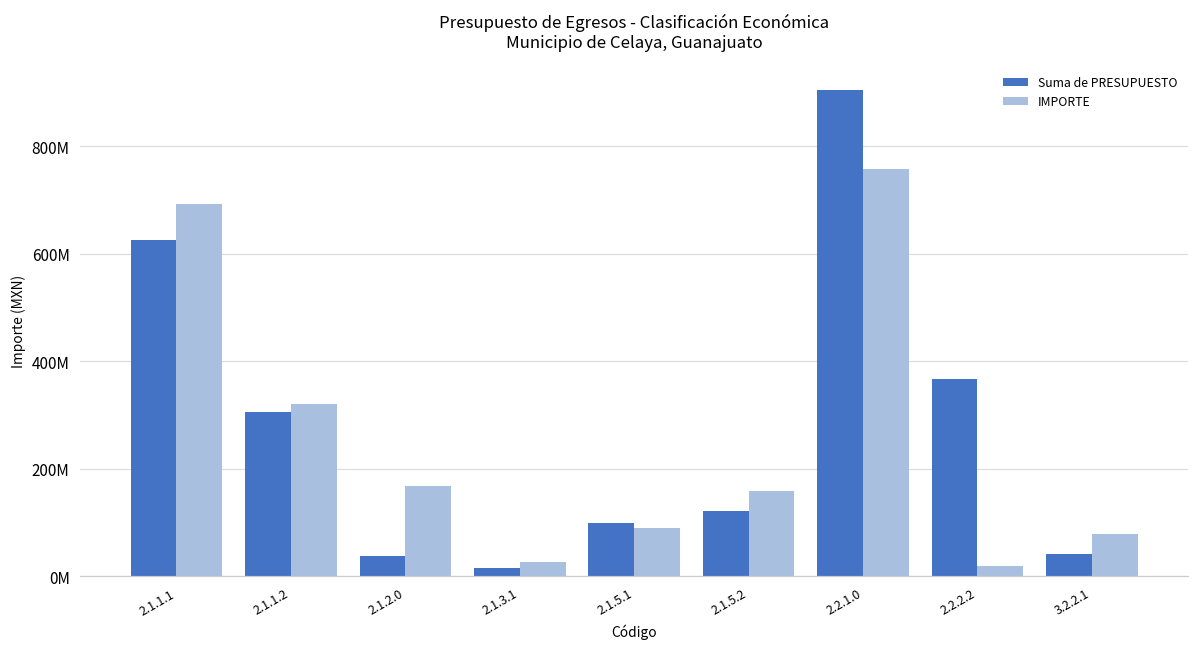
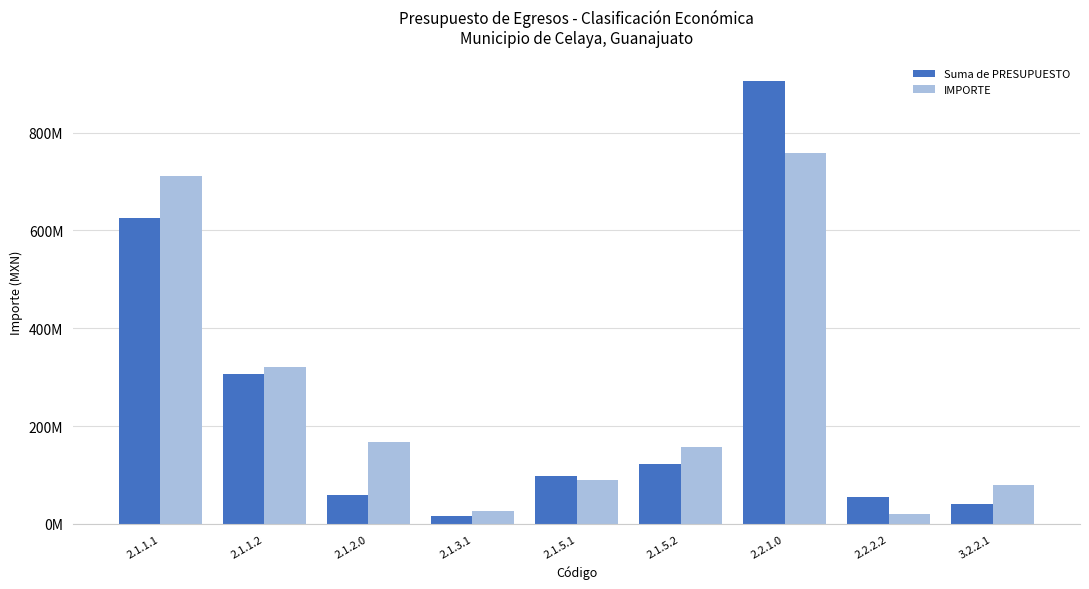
IMPORTE, 2.1.1.1: 690000000 -> 710000000
Suma de PRESUPUESTO, 2.1.2.0: 40000000 -> 60000000
Suma de PRESUPUESTO, 2.2.2.2: 370000000 -> 60000000
